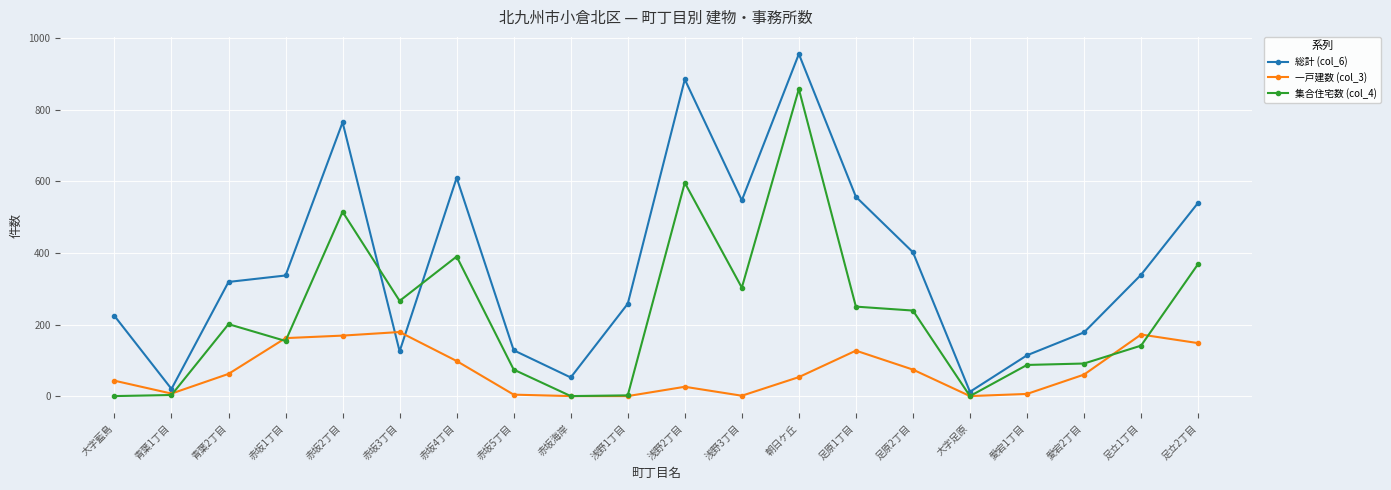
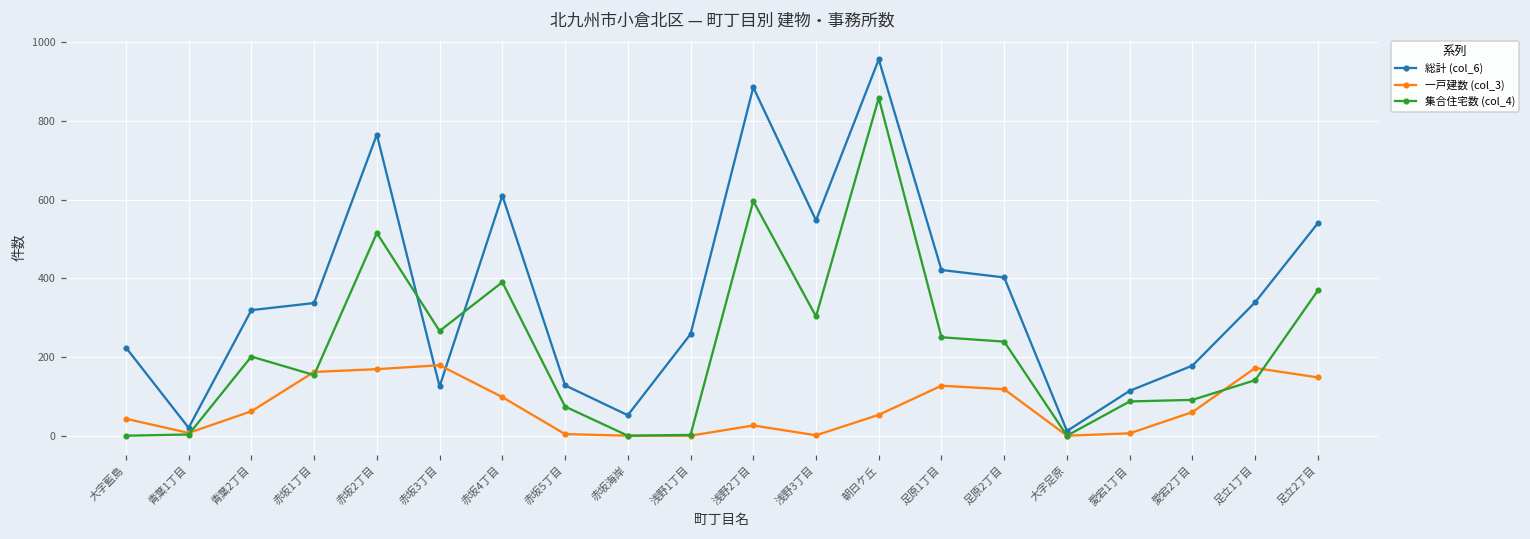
総計 (col_6), 足原1丁目: 560 -> 420
一戸建数 (col_3), 足原2丁目: 70 -> 120
